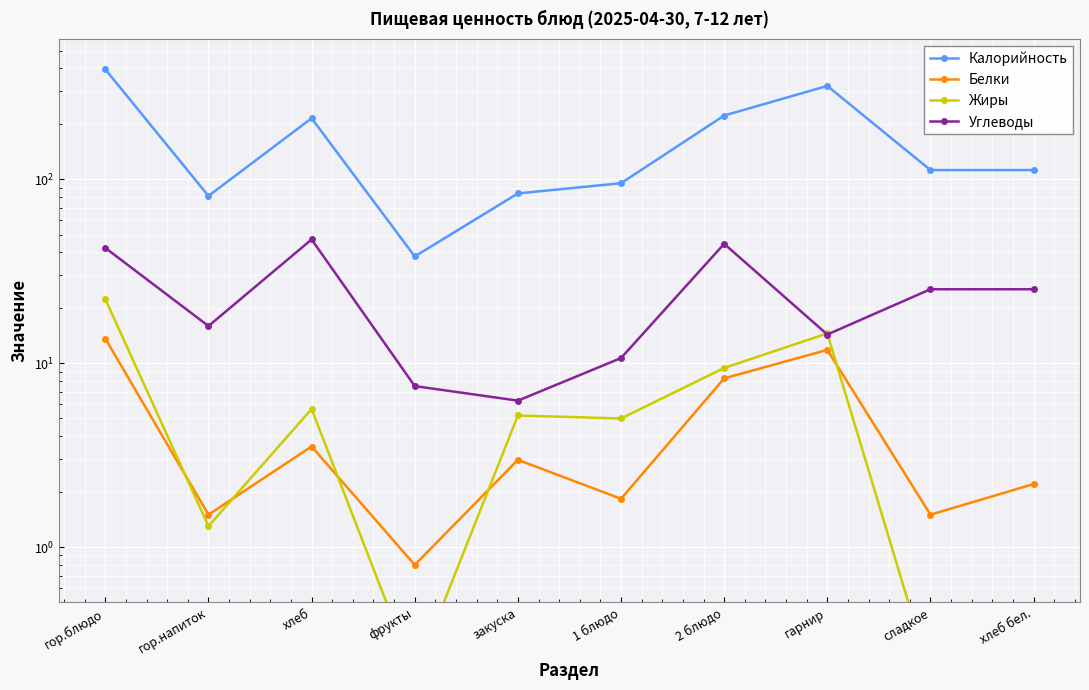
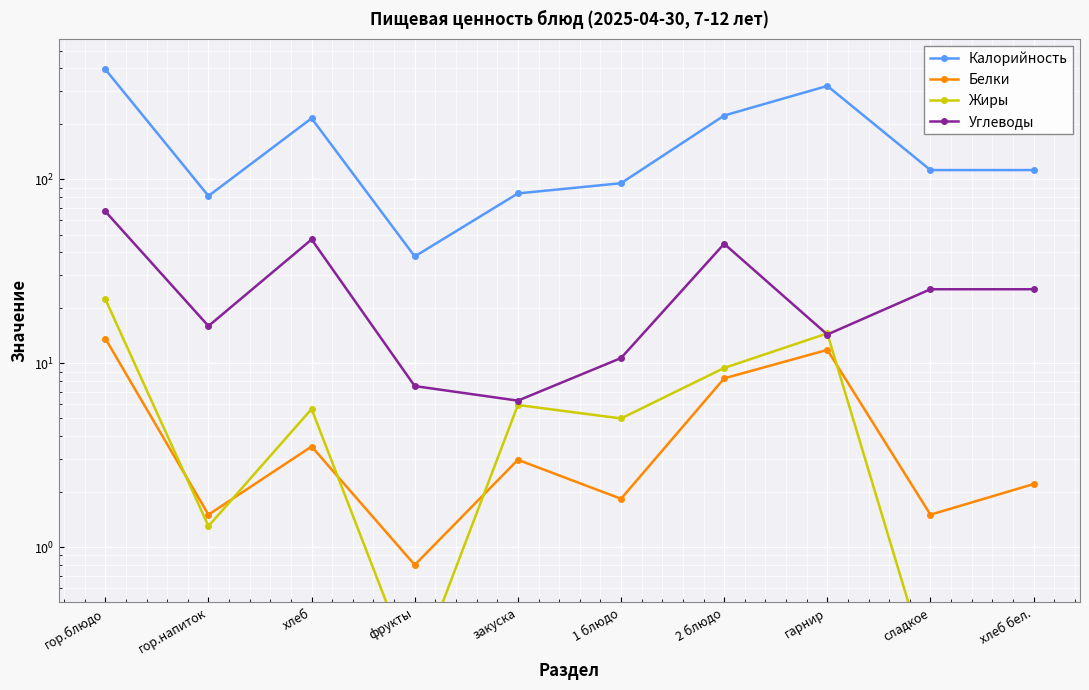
Углеводы, гор.блюдо: 42 -> 67
Жиры, закуска: 5.2 -> 5.9
